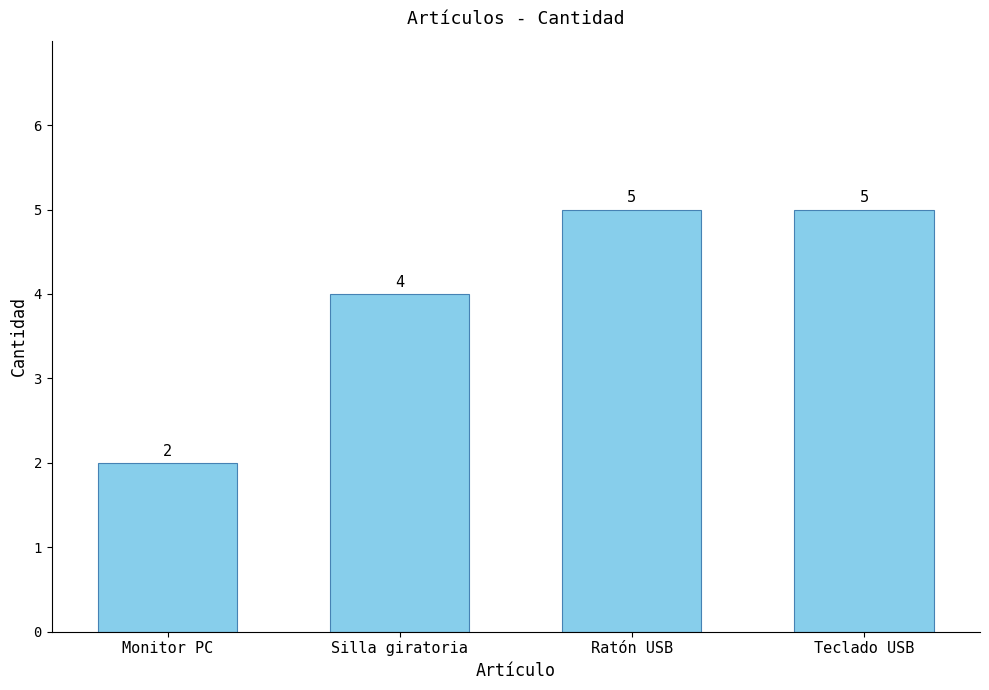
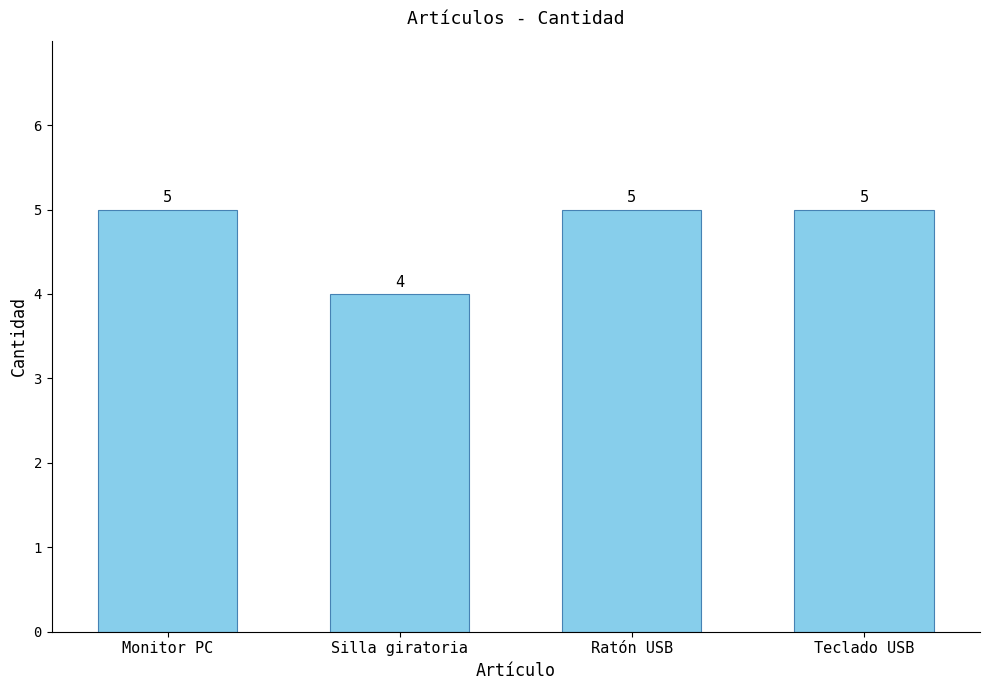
Monitor PC: 2 -> 5
